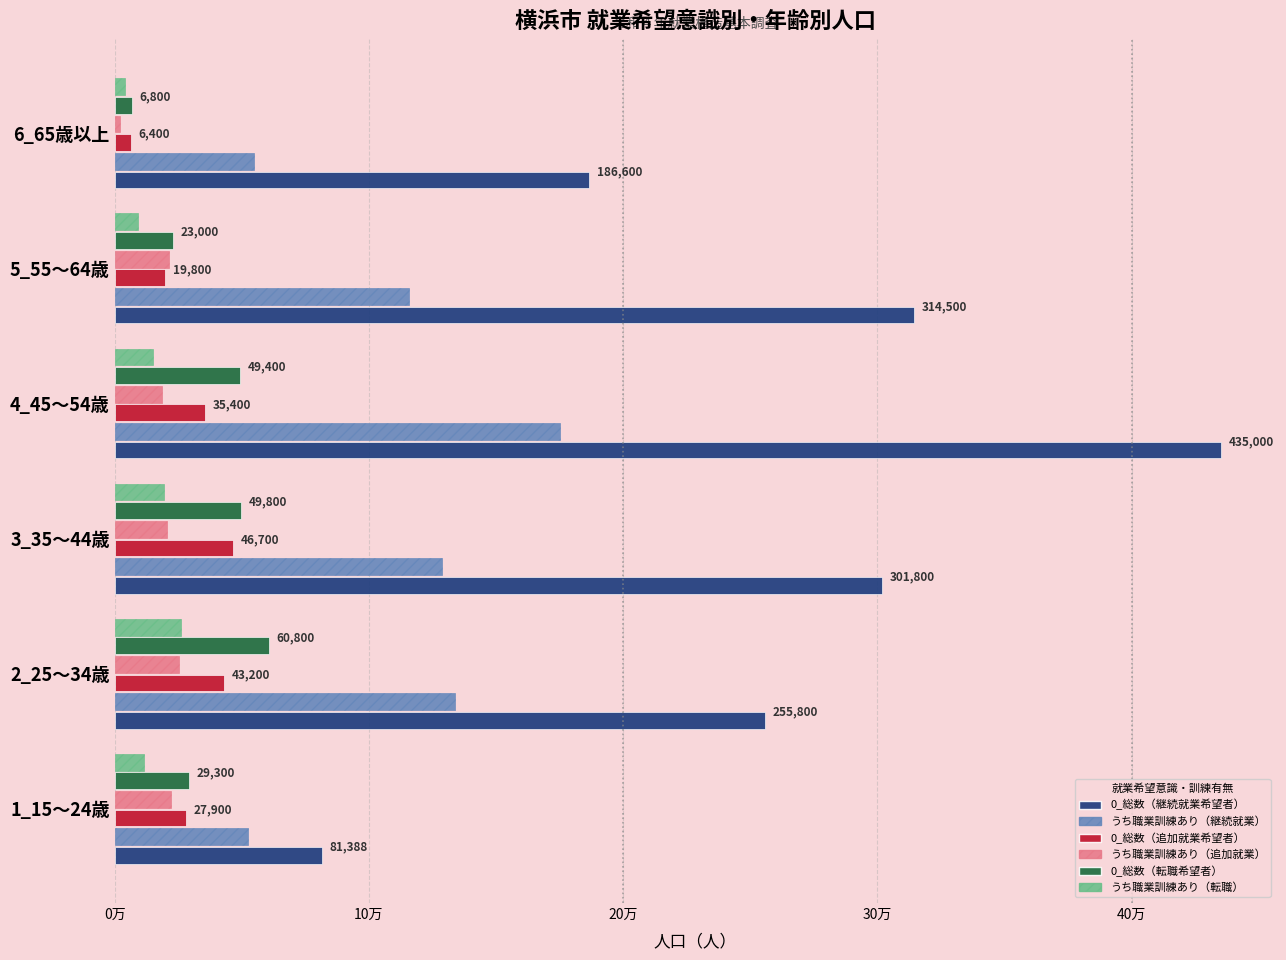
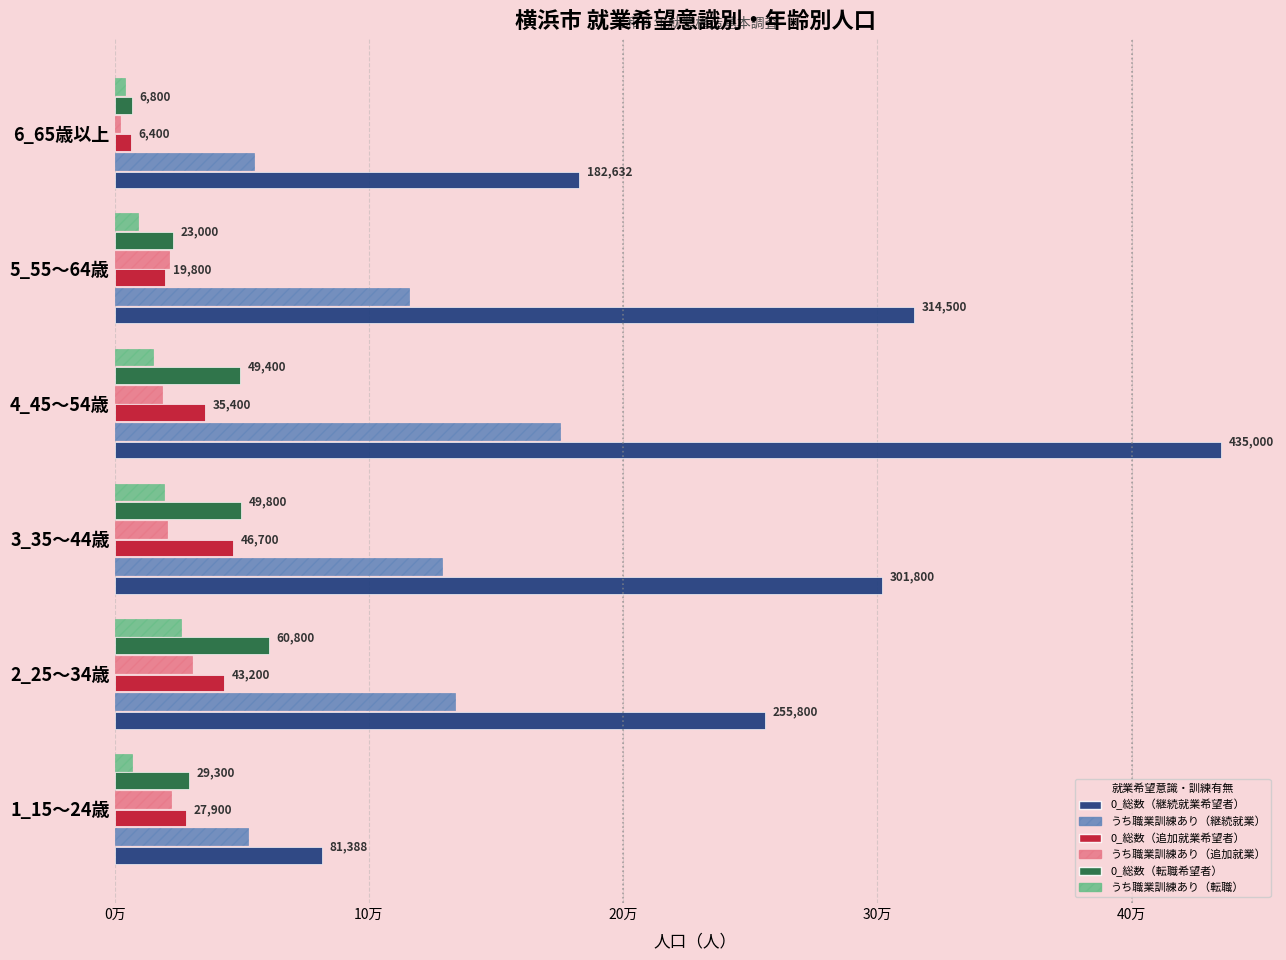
0_総数（継続就業希望者）, 6_65歳以上: 186,600 -> 182,632
うち職業訓練あり（追加就業）, 2_25～34歳: 2.5万 -> 3.0万
うち職業訓練あり（転職）, 1_15～24歳: 1.2万 -> 0.7万
